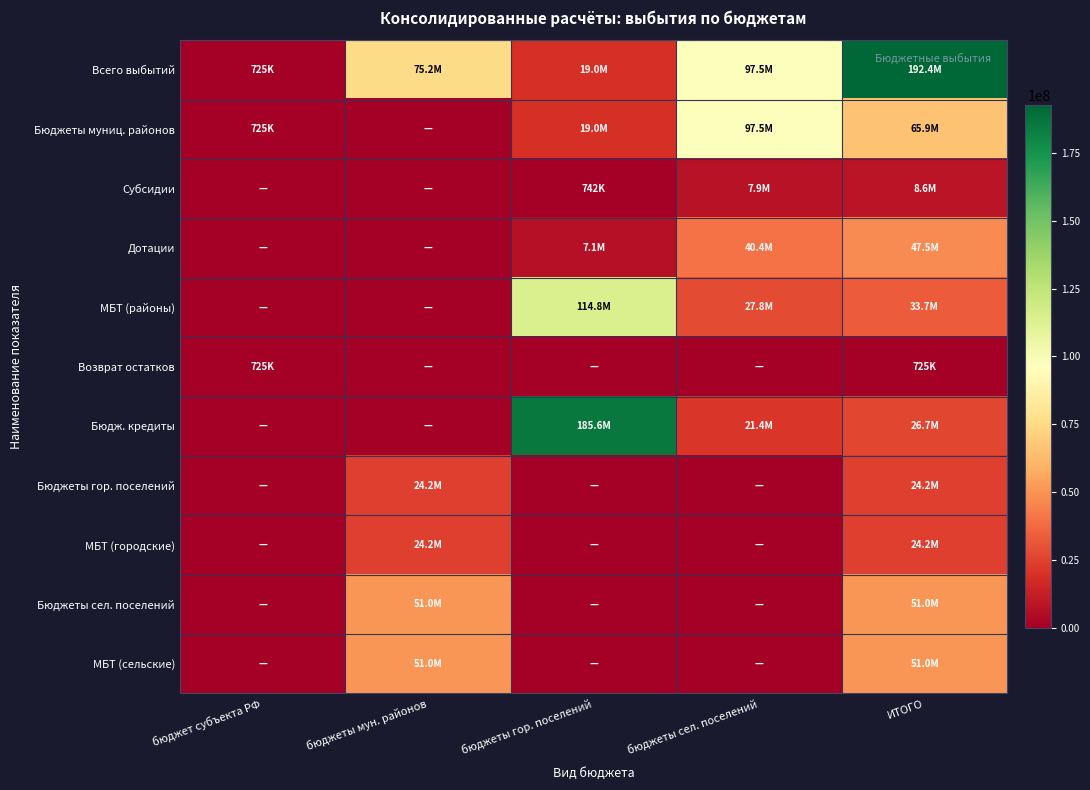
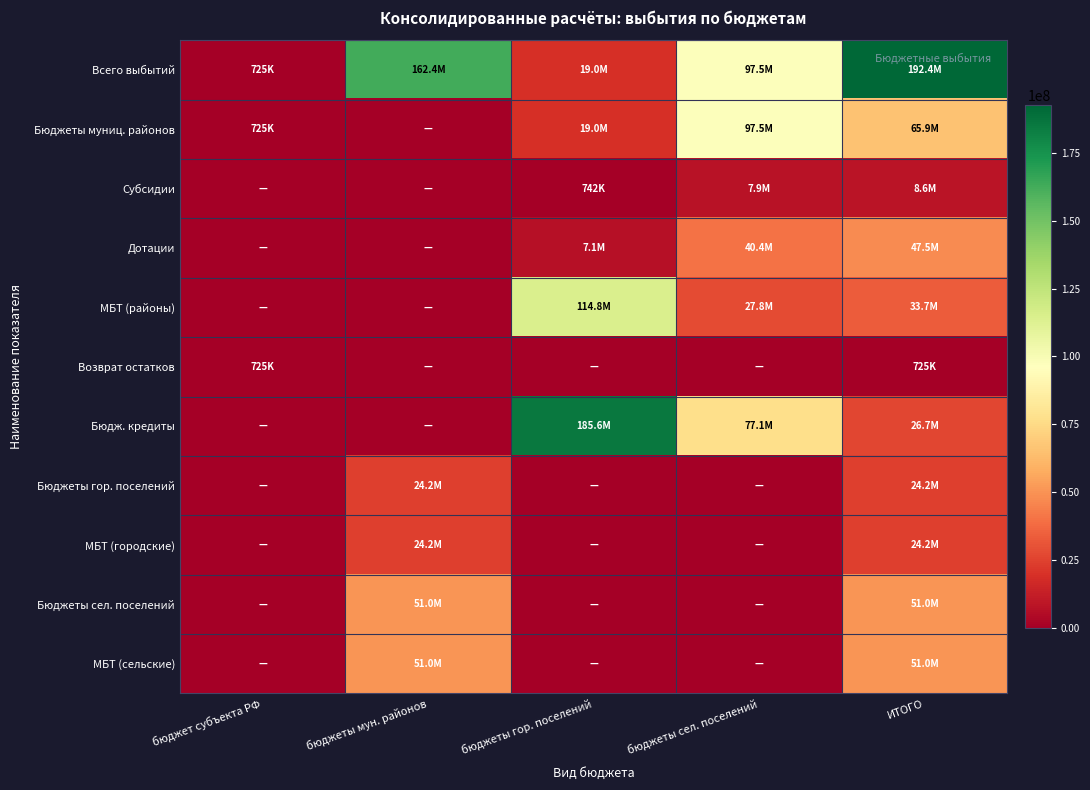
Всего выбытий, бюджеты мун. районов: 75.2M -> 162.4M
Бюдж. кредиты, бюджеты сел. поселений: 21.4M -> 77.1M
